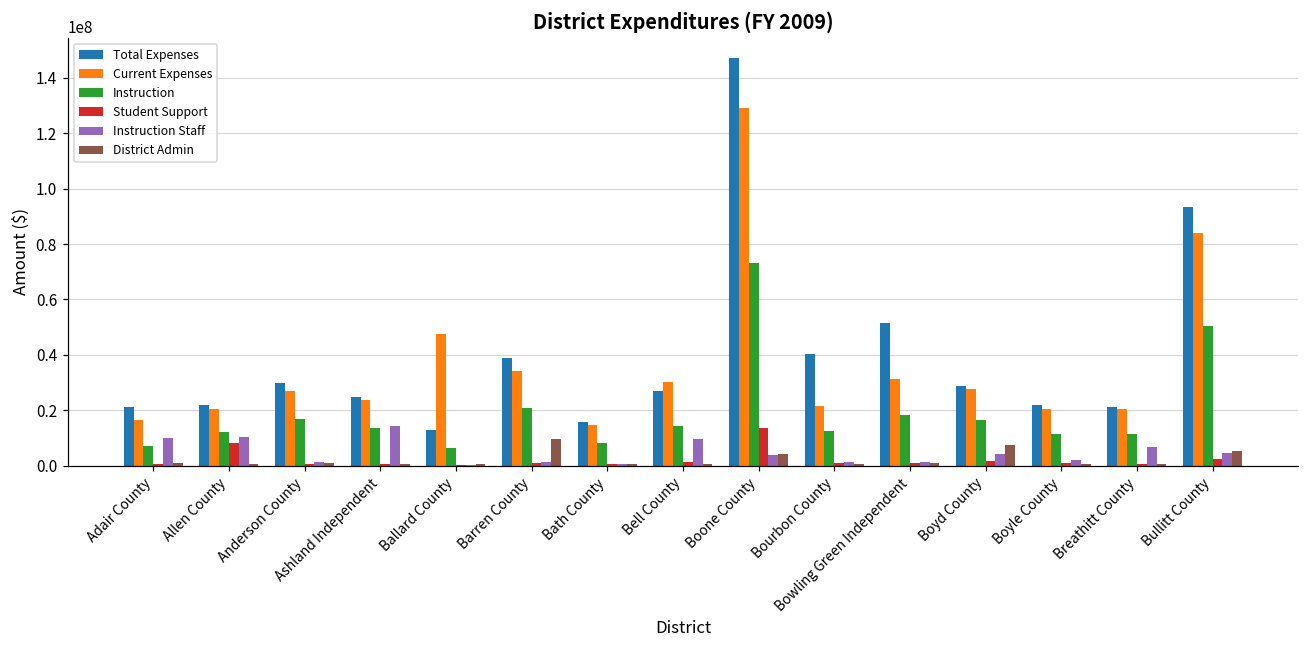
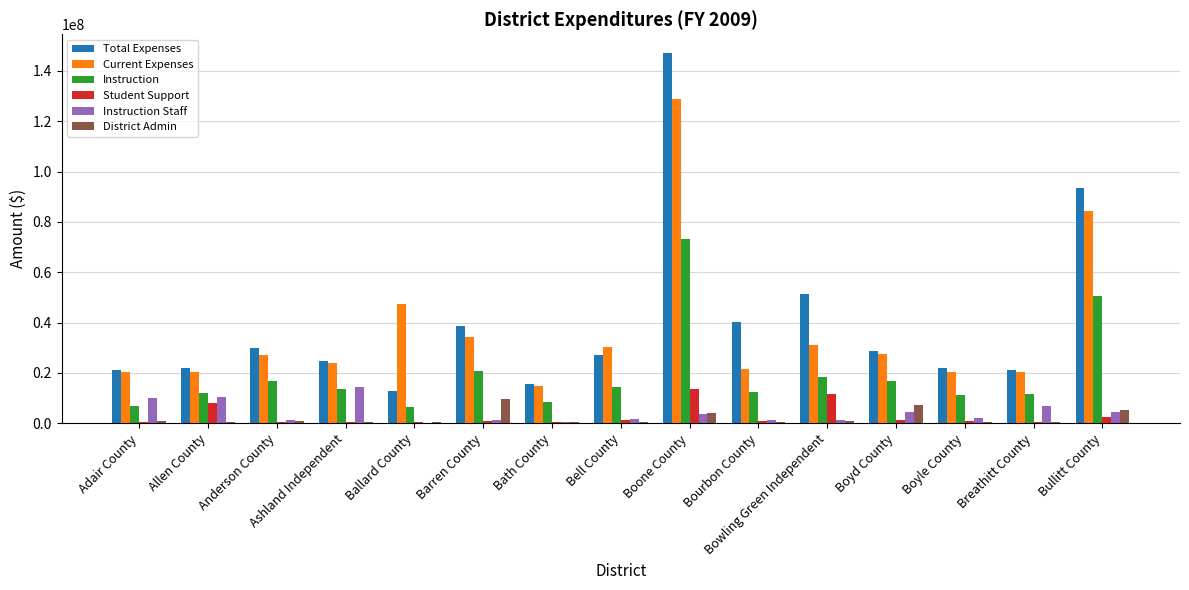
Current Expenses, Adair County: 17000000 -> 20000000
Instruction Staff, Bell County: 10000000 -> 2000000
Student Support, Bowling Green Independent: 1000000 -> 12000000
